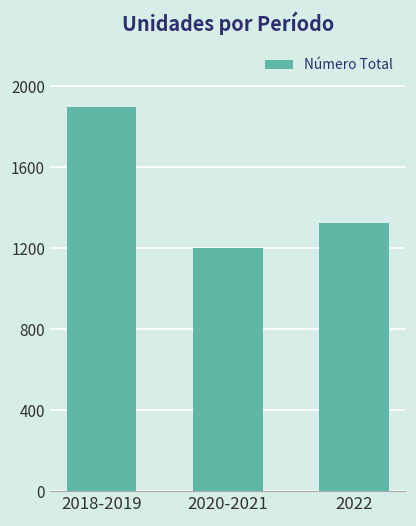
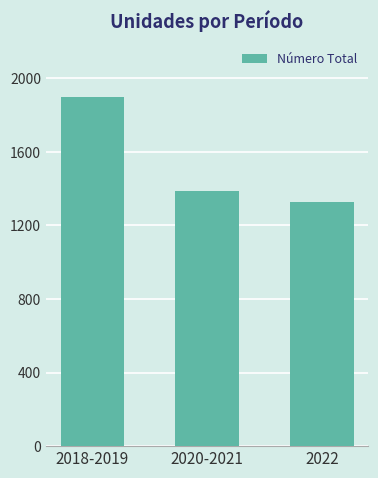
2020-2021: 1200 -> 1390
